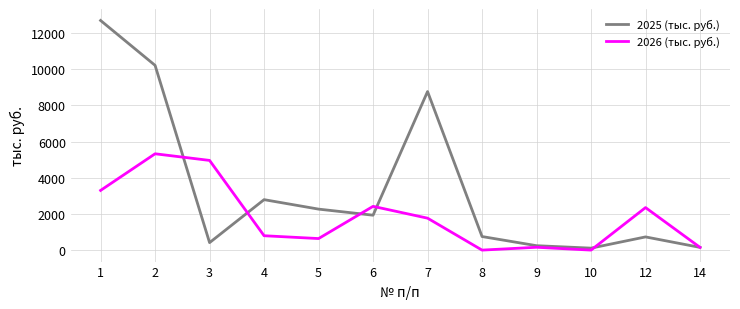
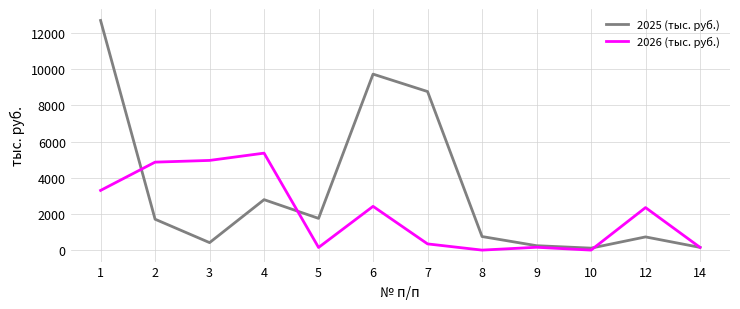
2025 (тыс. руб.), 2: 10200 -> 1700
2026 (тыс. руб.), 2: 5300 -> 4900
2026 (тыс. руб.), 4: 800 -> 5400
2025 (тыс. руб.), 5: 2300 -> 1800
2026 (тыс. руб.), 5: 600 -> 100
2025 (тыс. руб.), 6: 1900 -> 9700
2026 (тыс. руб.), 7: 1800 -> 300
